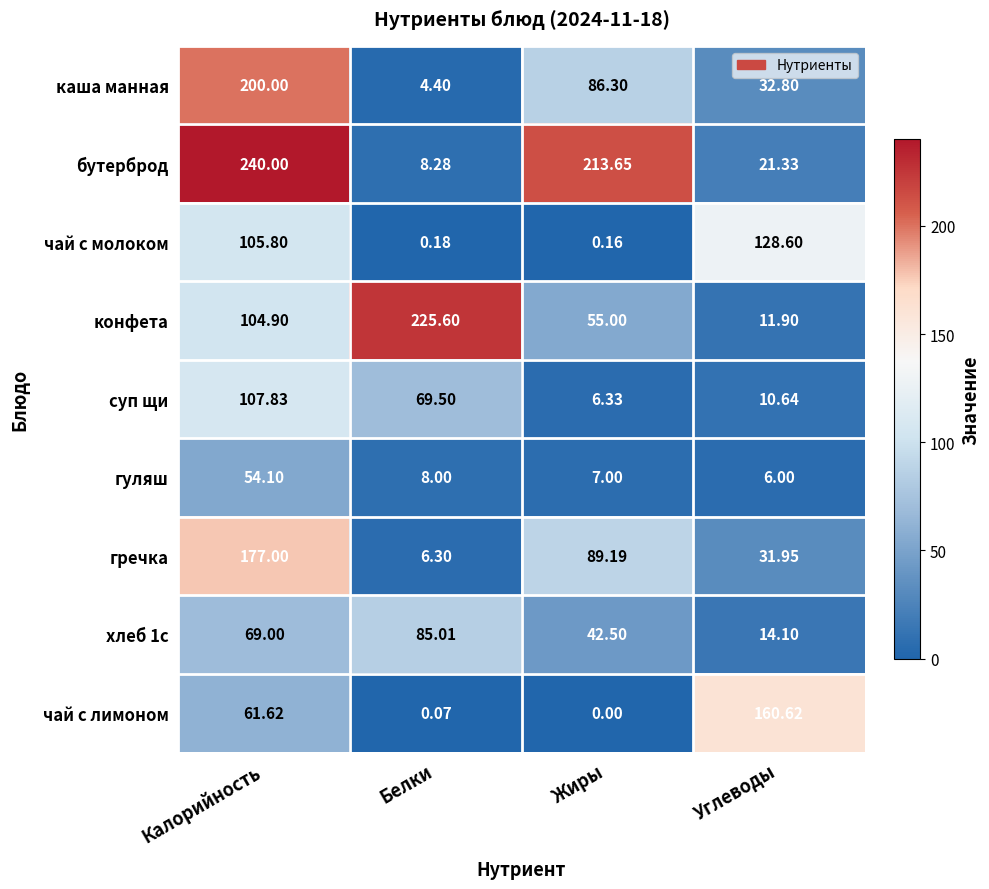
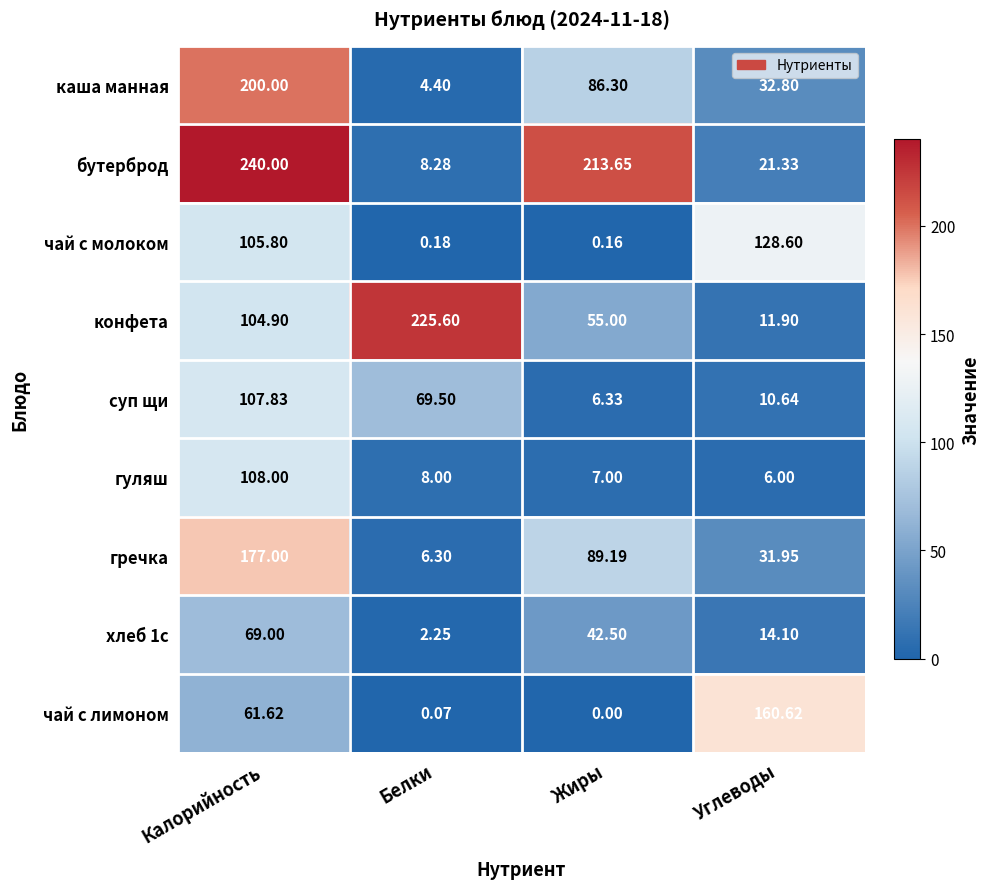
гуляш, Калорийность: 54.10 -> 108.00
хлеб 1с, Белки: 85.01 -> 2.25
